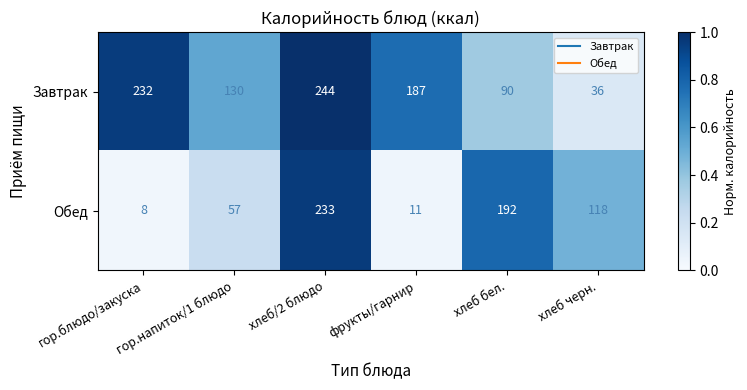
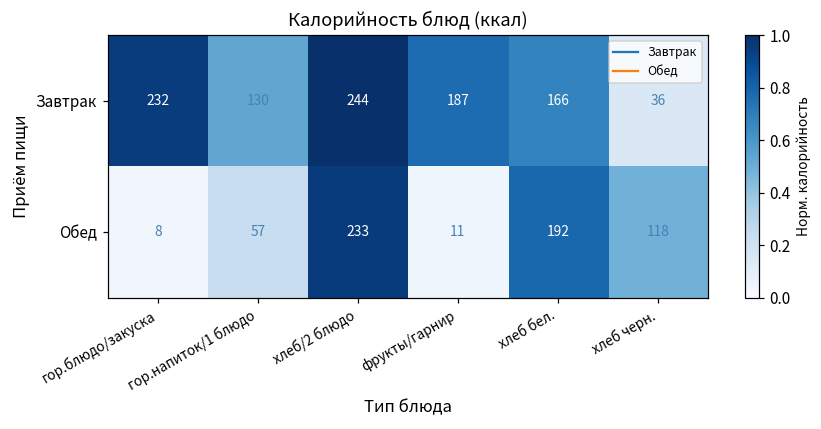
Завтрак, хлеб бел.: 90 -> 166
